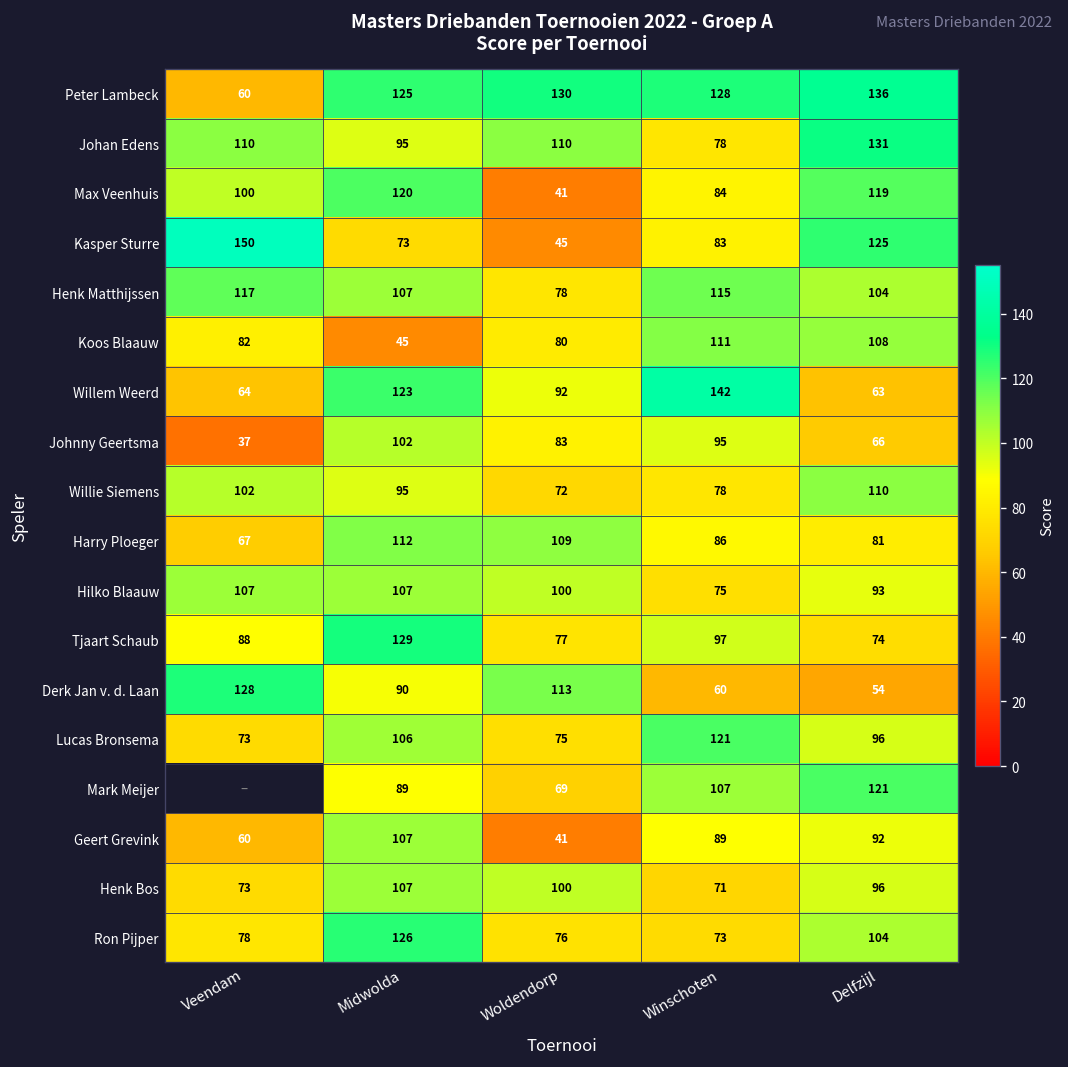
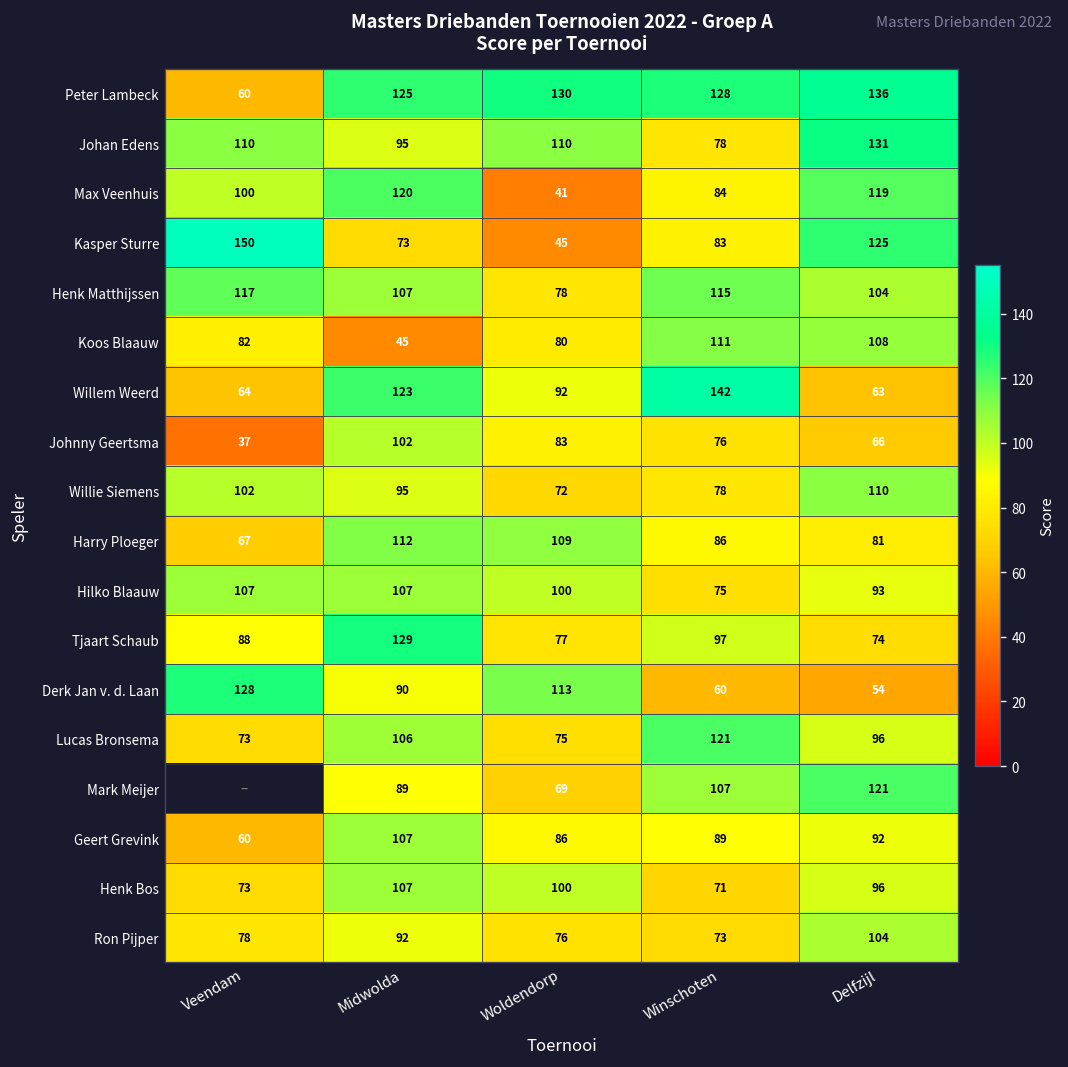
Johnny Geertsma, Winschoten: 95 -> 76
Geert Grevink, Woldendorp: 41 -> 86
Ron Pijper, Midwolda: 126 -> 92
